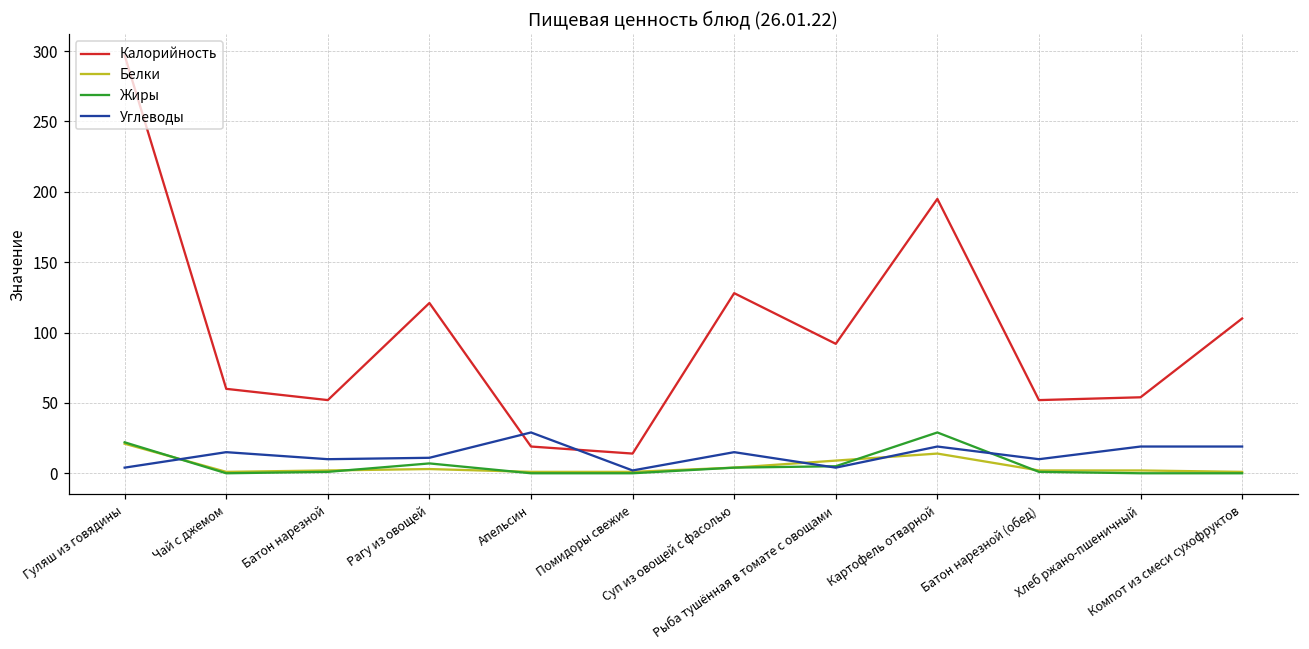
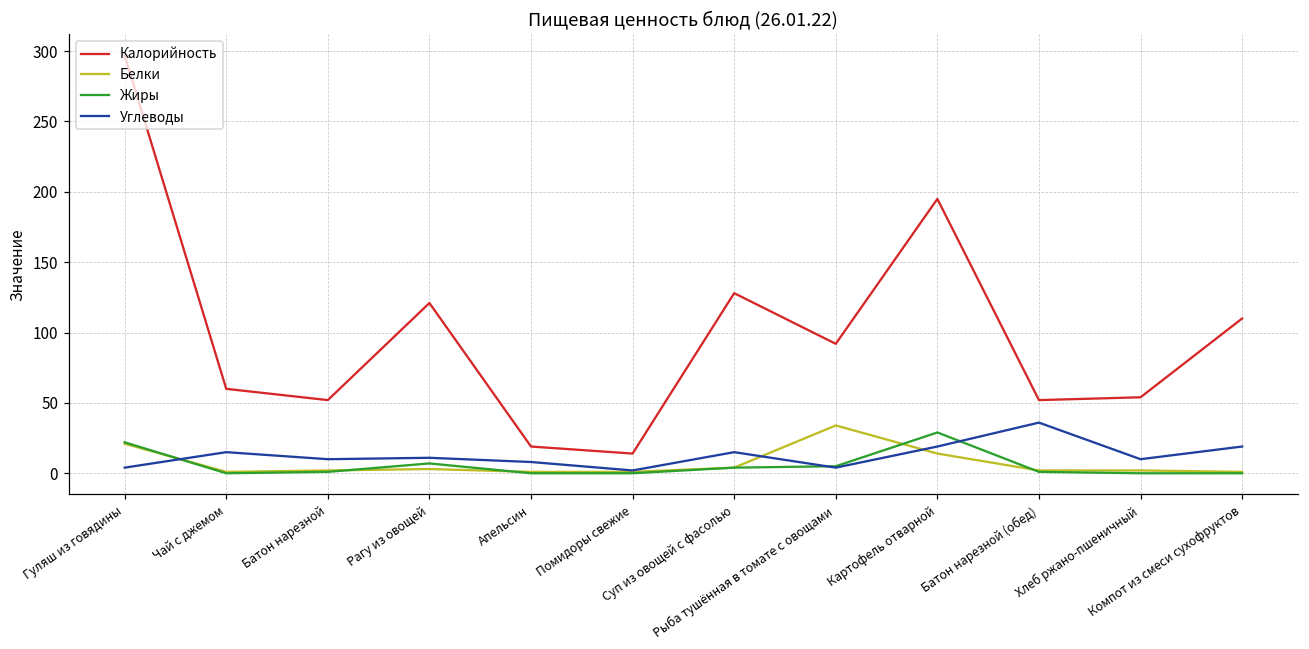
Углеводы, Апельсин: 29 -> 8
Белки, Рыба тушённая в томате с овощами: 9 -> 34
Углеводы, Батон нарезной (обед): 10 -> 36
Углеводы, Хлеб ржано-пшеничный: 19 -> 10
